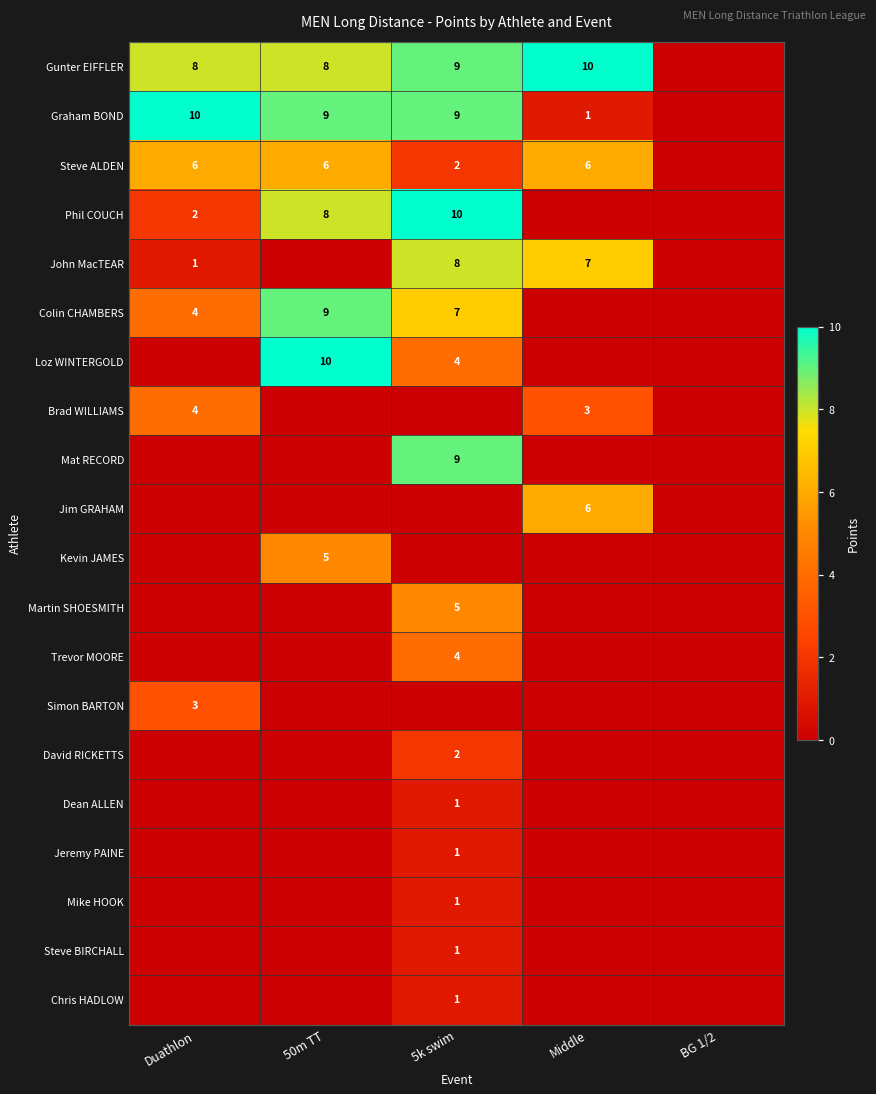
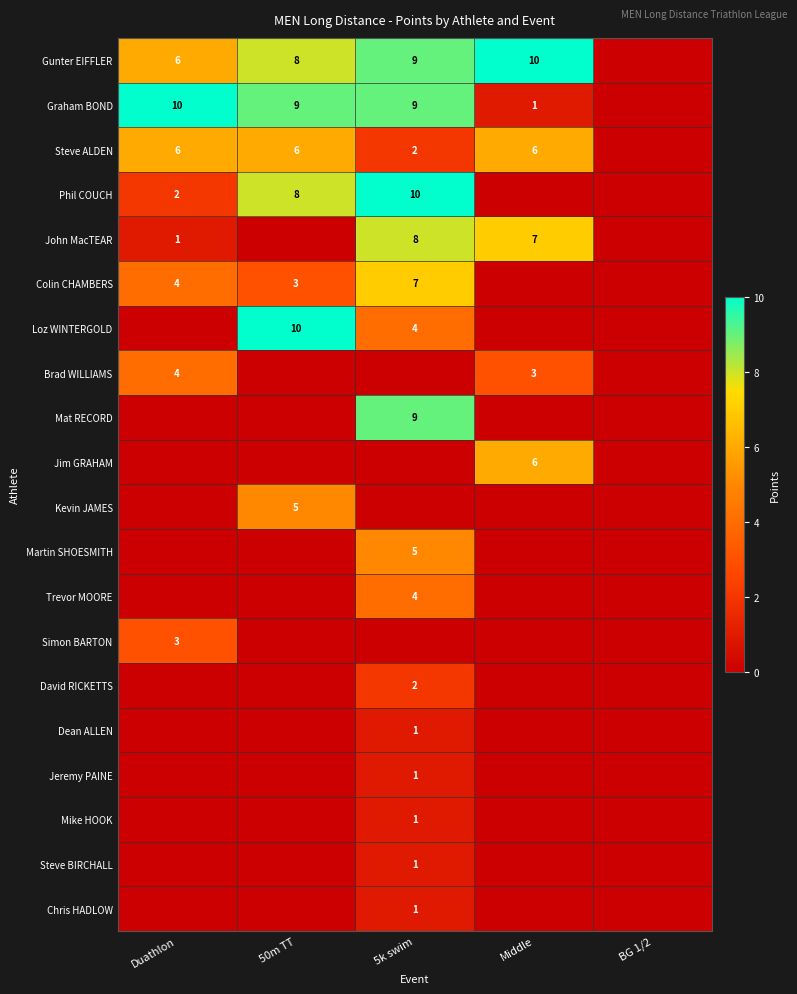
Gunter EIFFLER, Duathlon: 8 -> 6
Colin CHAMBERS, 50m TT: 9 -> 3
